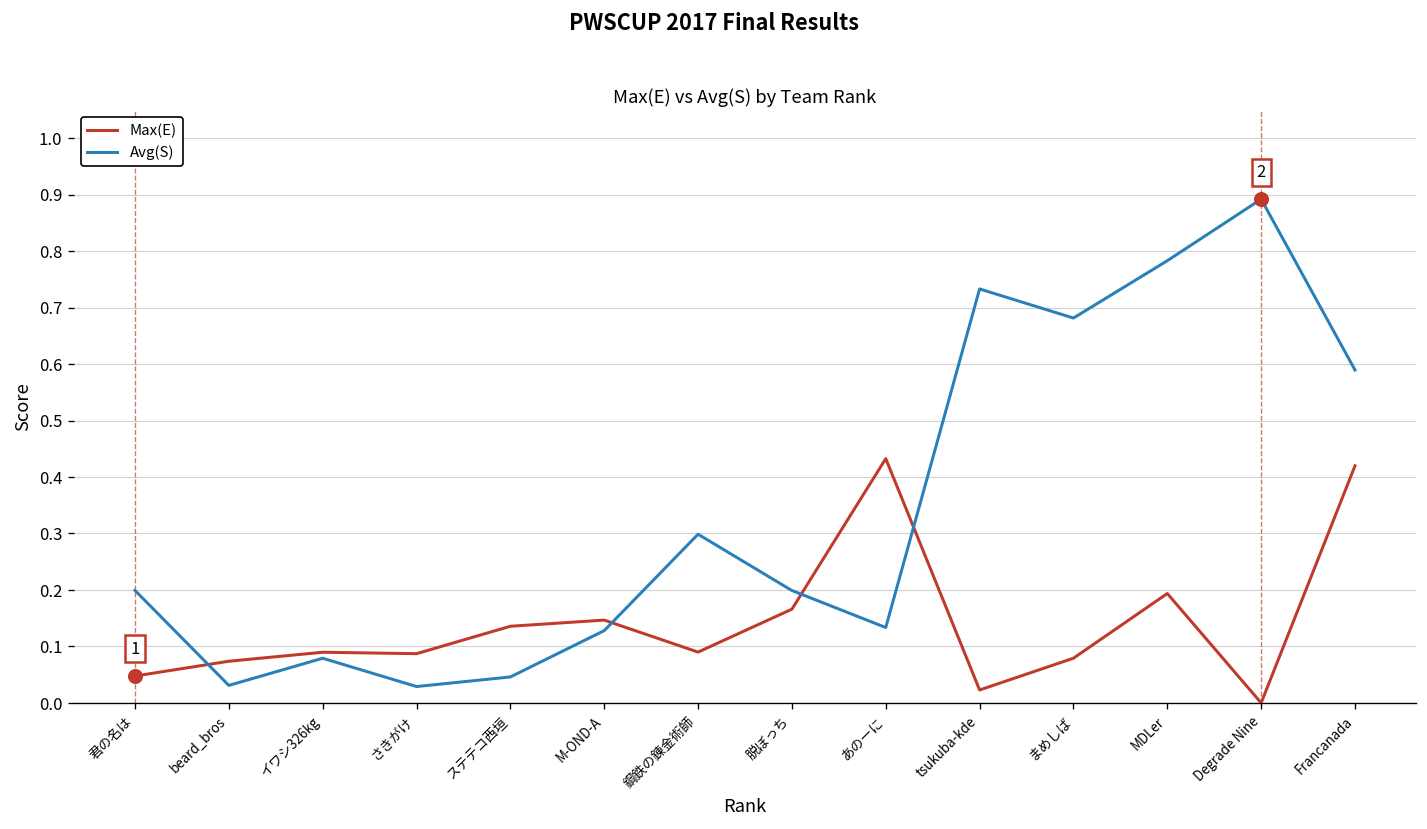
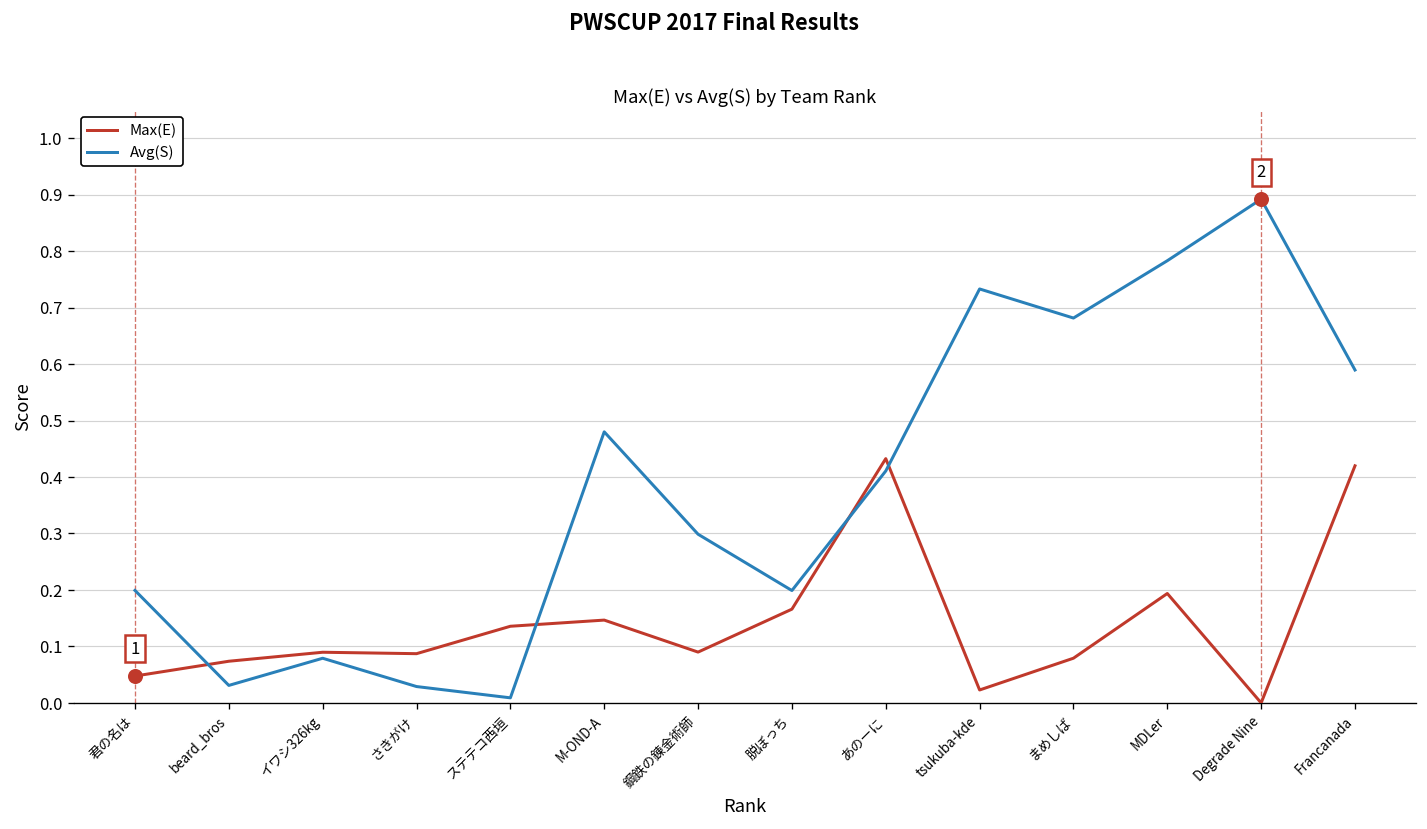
Avg(S), ステテコ西垣: 0.05 -> 0.01
Avg(S), M-OND-A: 0.13 -> 0.48
Avg(S), あのーに: 0.13 -> 0.41
